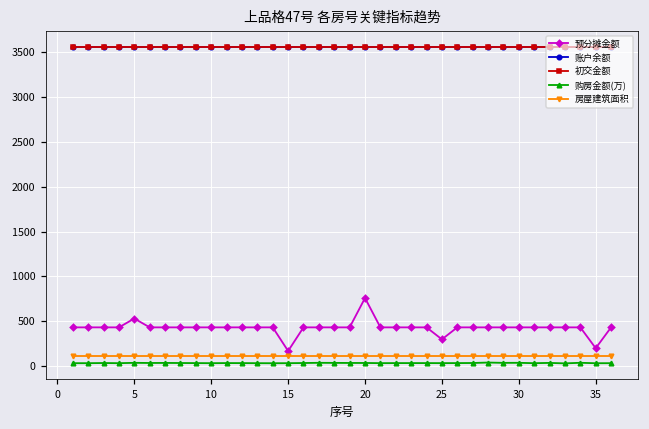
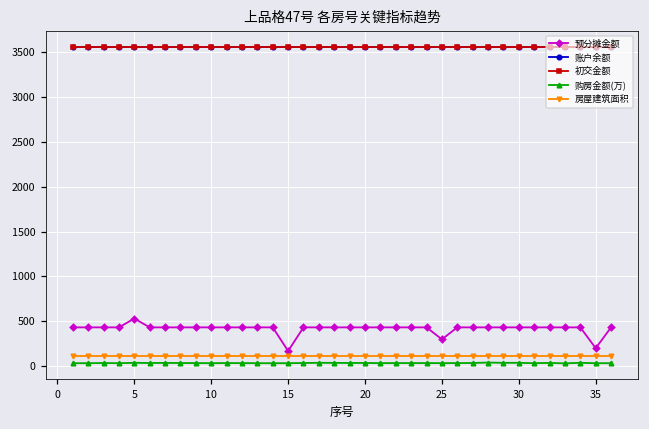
预分摊金额, 20: 800 -> 400
